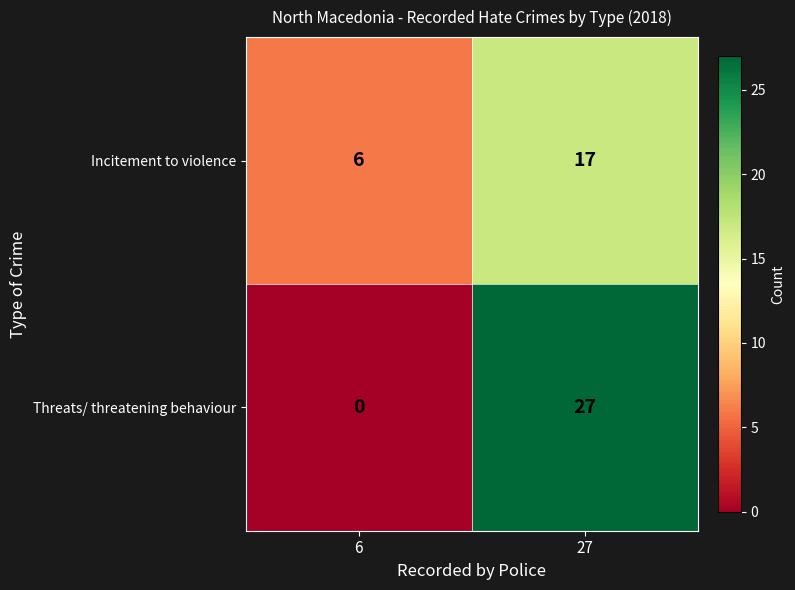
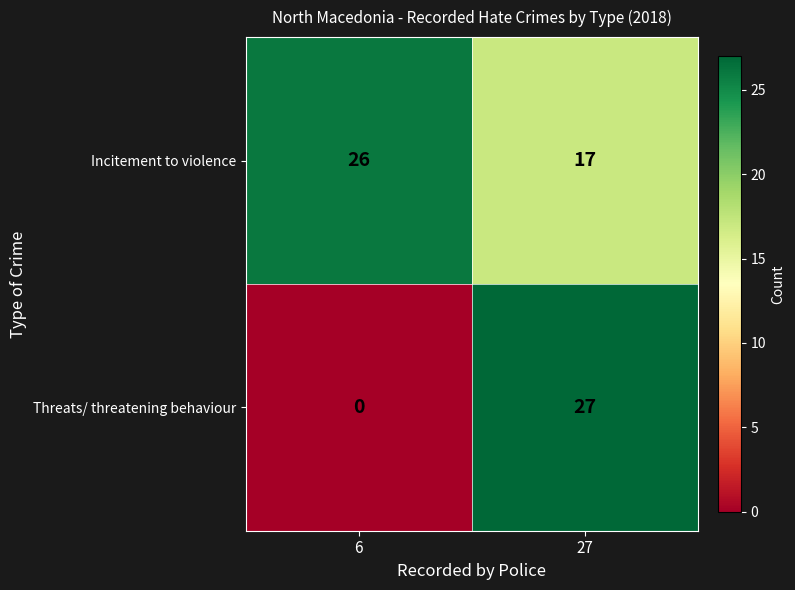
Incitement to violence, 6: 6 -> 26
